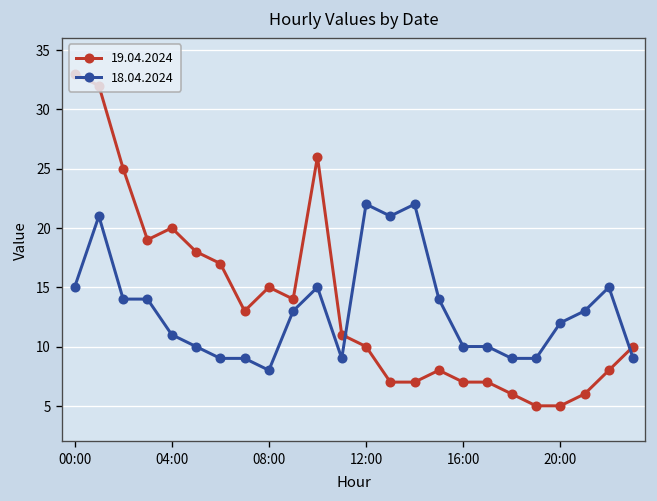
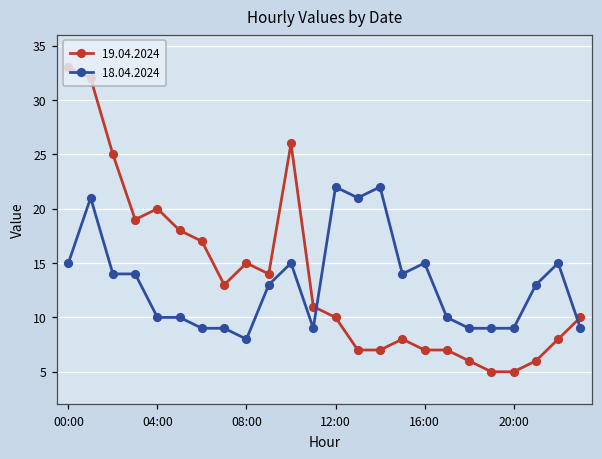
18.04.2024, 04:00: 11 -> 10
18.04.2024, 16:00: 10 -> 15
18.04.2024, 20:00: 12 -> 9
